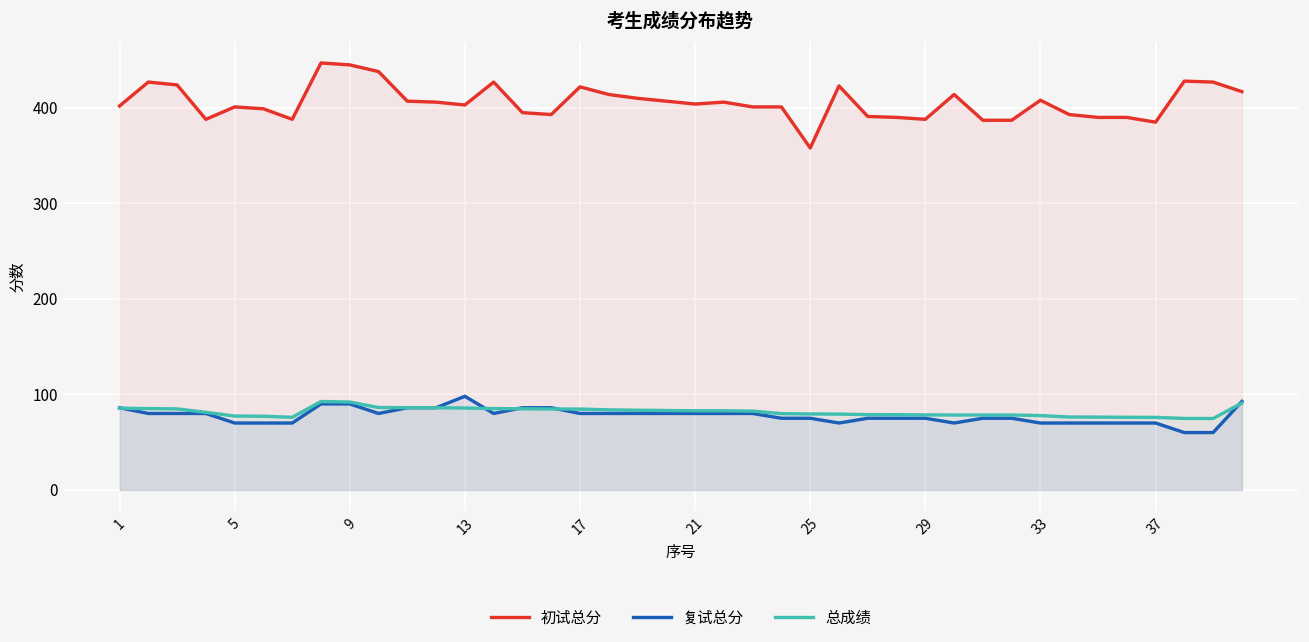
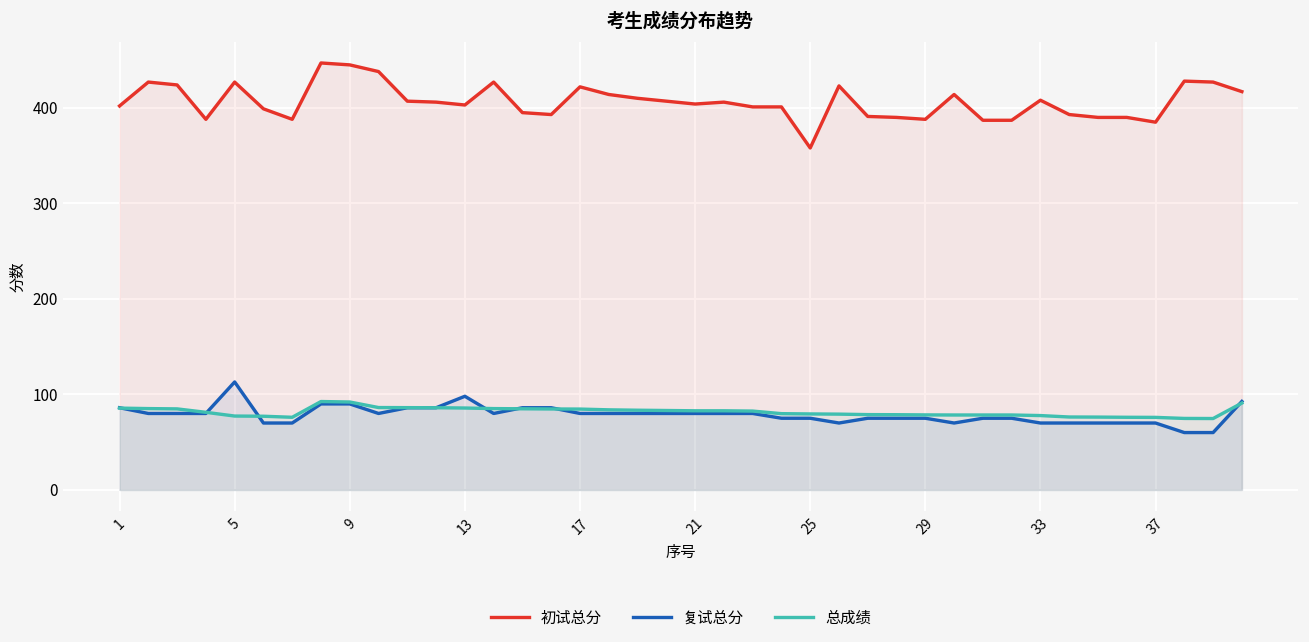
初试总分, 5: 400 -> 430
复试总分, 5: 70 -> 110
